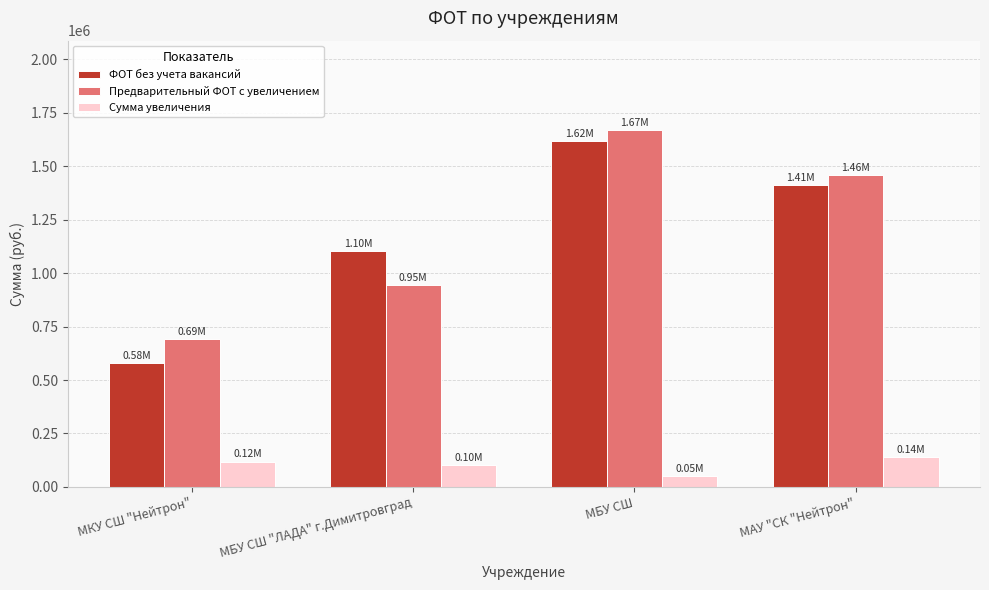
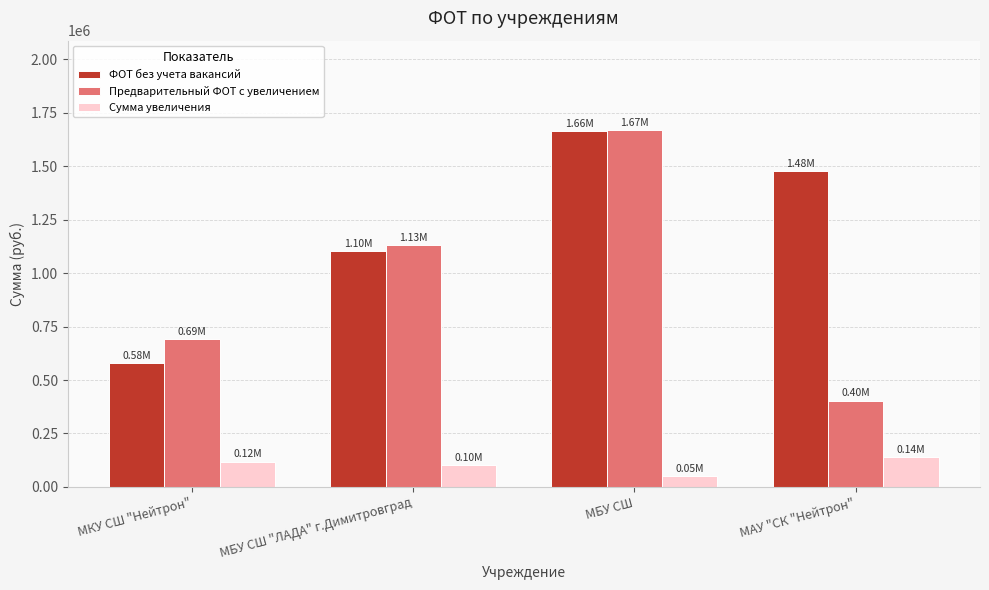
Предварительный ФОТ с увеличением, МБУ СШ "ЛАДА" г.Димитровград: 0.95М -> 1.13М
ФОТ без учета вакансий, МБУ СШ: 1.62М -> 1.66М
ФОТ без учета вакансий, МАУ "СК "Нейтрон": 1.41М -> 1.48М
Предварительный ФОТ с увеличением, МАУ "СК "Нейтрон": 1.46М -> 0.40М
